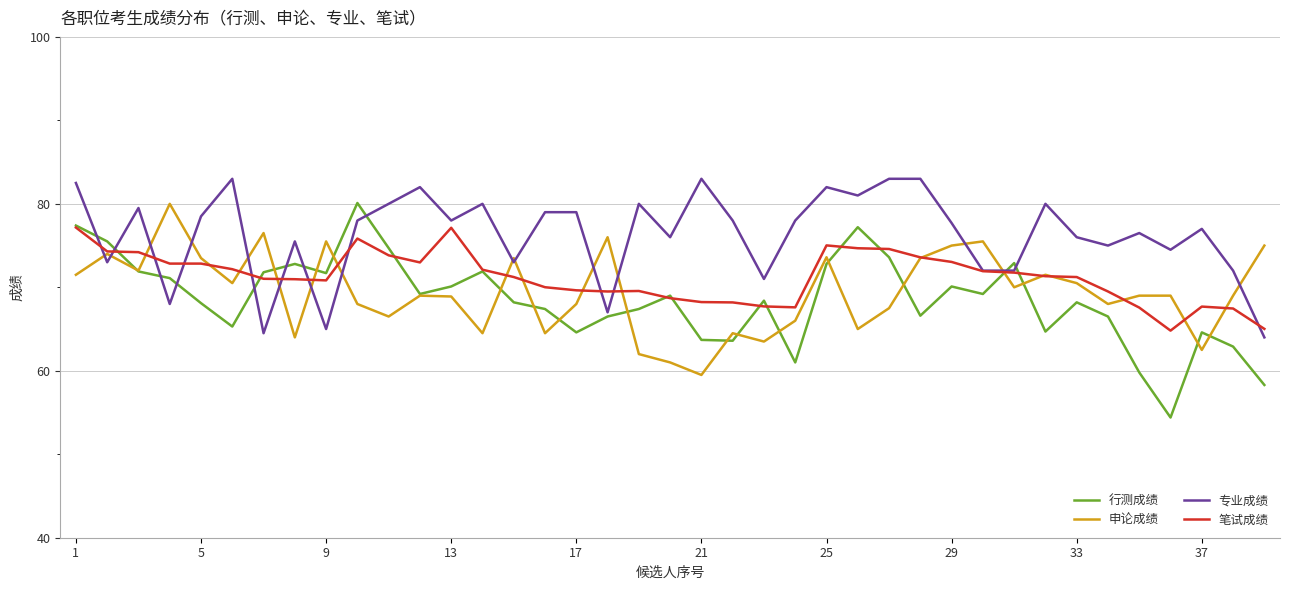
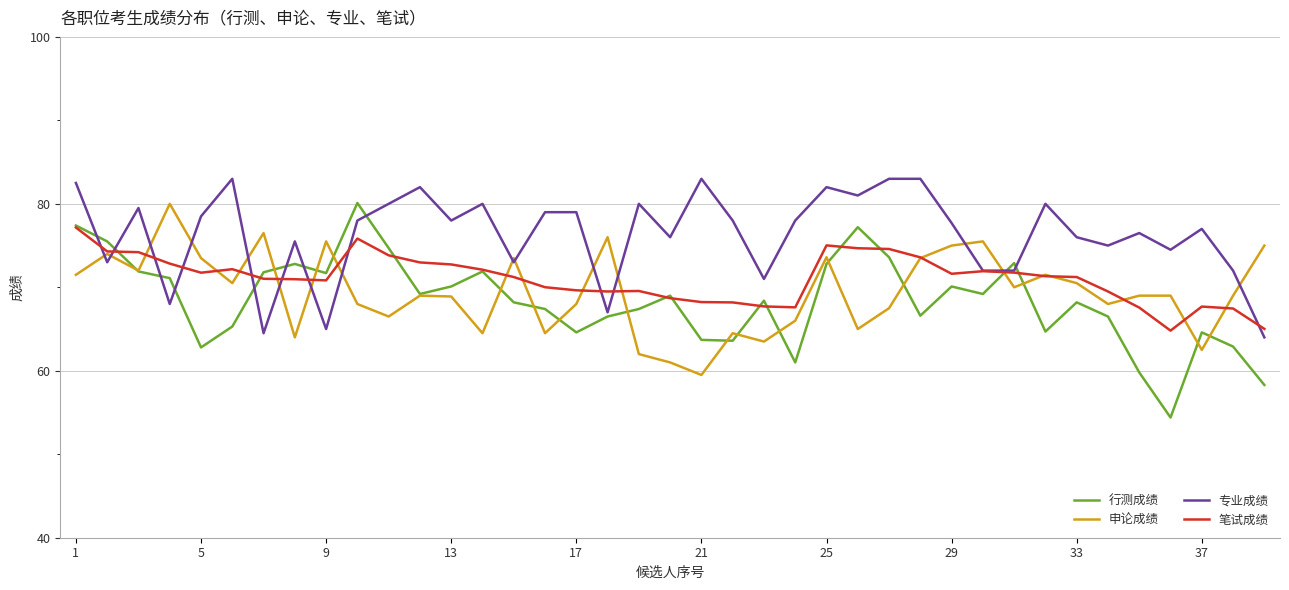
行测成绩, 5: 68 -> 63
笔试成绩, 5: 73 -> 72
笔试成绩, 13: 77 -> 73
笔试成绩, 29: 73 -> 72
